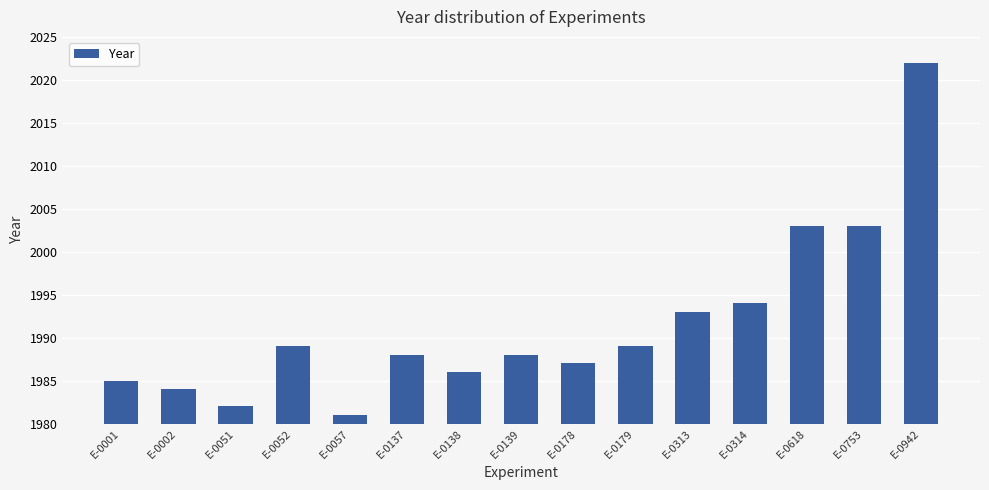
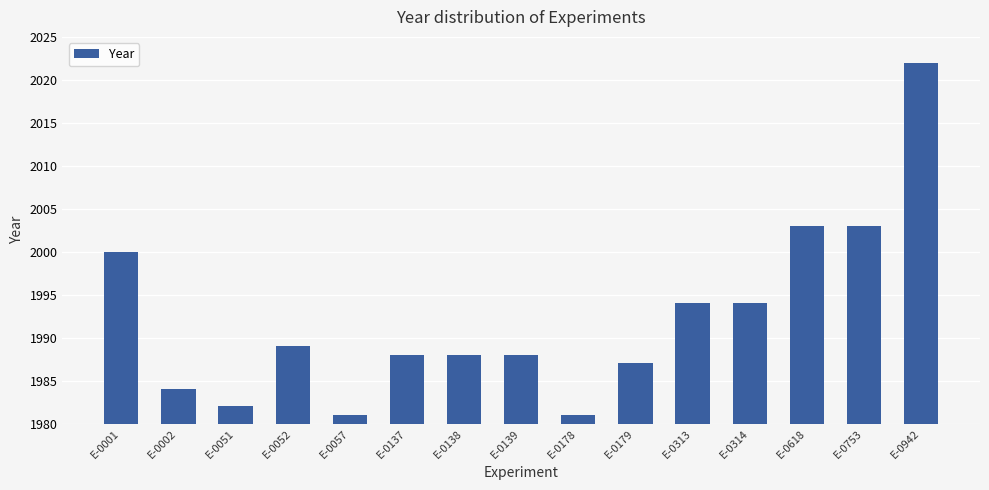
E-0001: 1985 -> 2000
E-0138: 1986 -> 1988
E-0178: 1987 -> 1981
E-0179: 1989 -> 1987
E-0313: 1993 -> 1994
